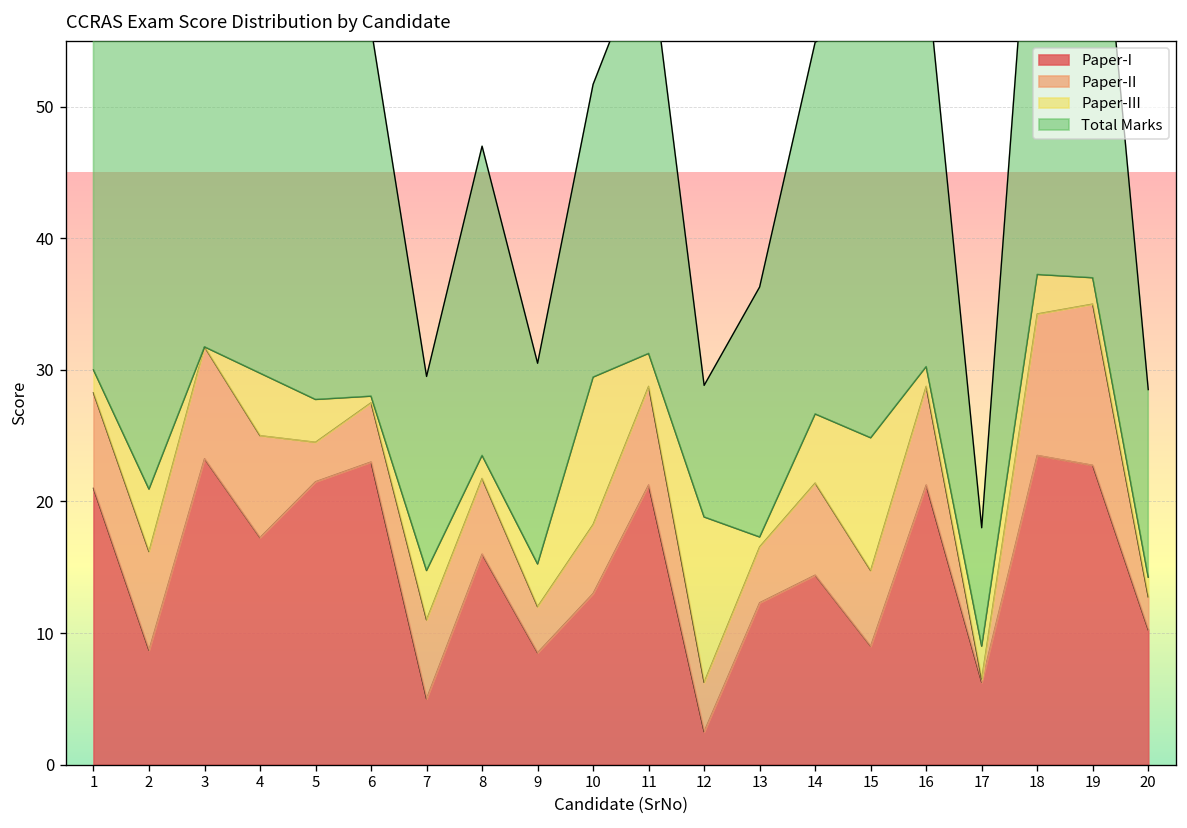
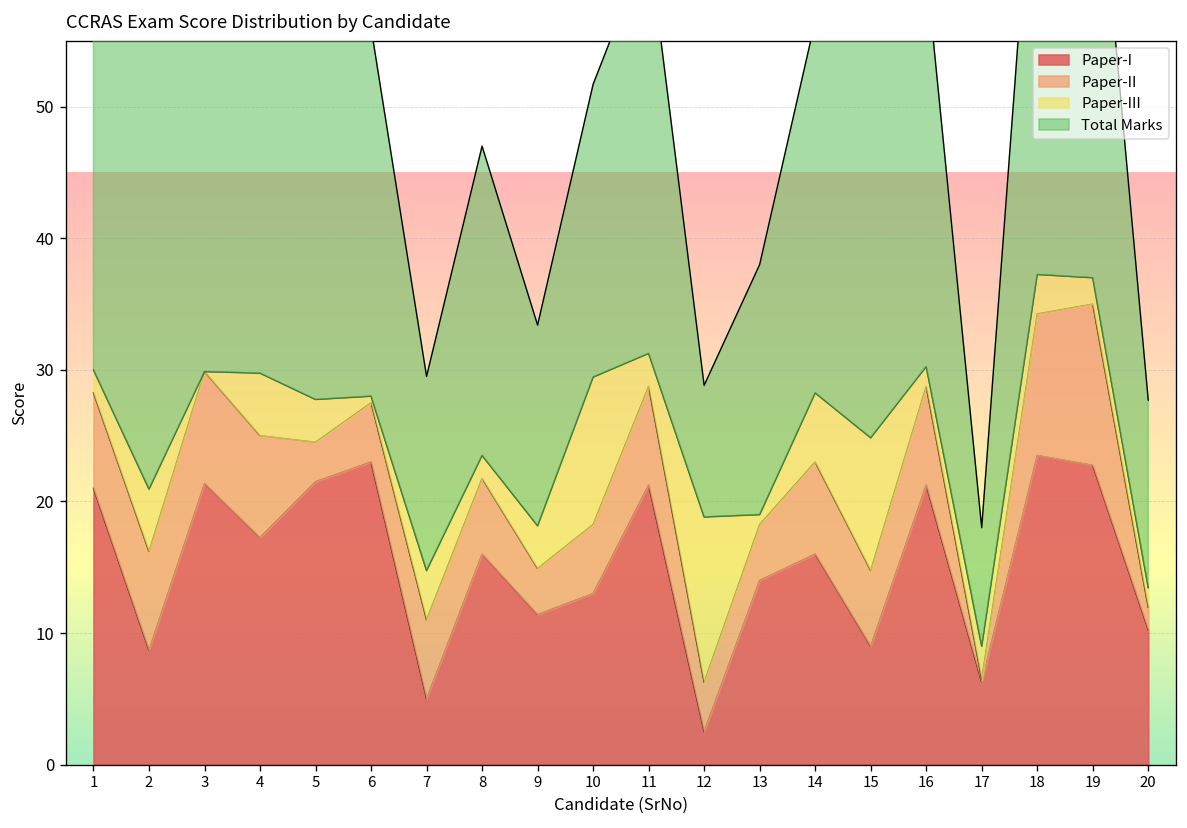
Paper-I, 3: 23.3 -> 21.4
Paper-I, 9: 8.5 -> 11.4
Paper-I, 13: 12.3 -> 14.0
Paper-I, 14: 14.4 -> 16.0
Paper-II, 20: 2.5 -> 1.7
